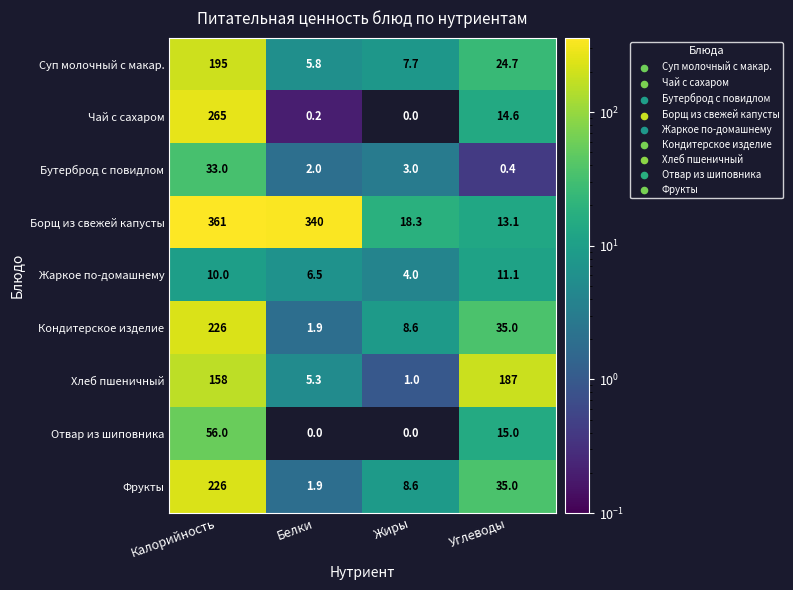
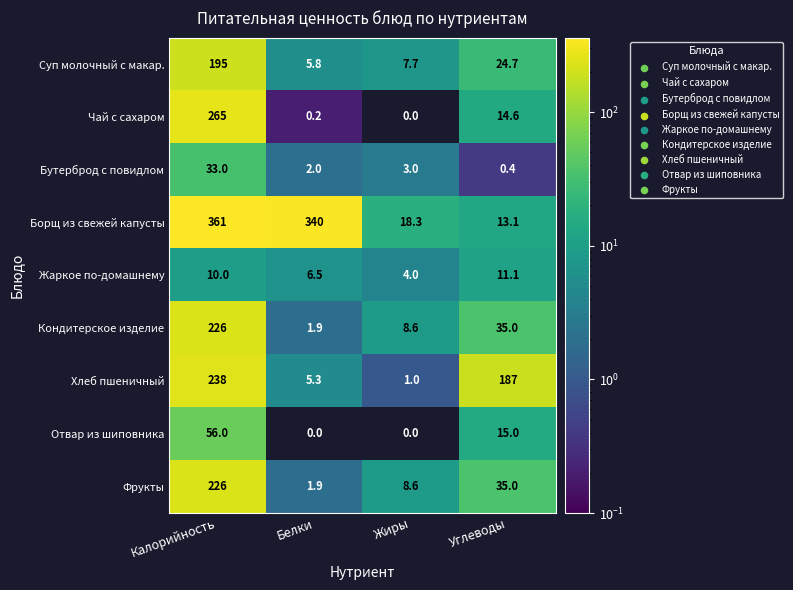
Хлеб пшеничный, Калорийность: 158 -> 238
